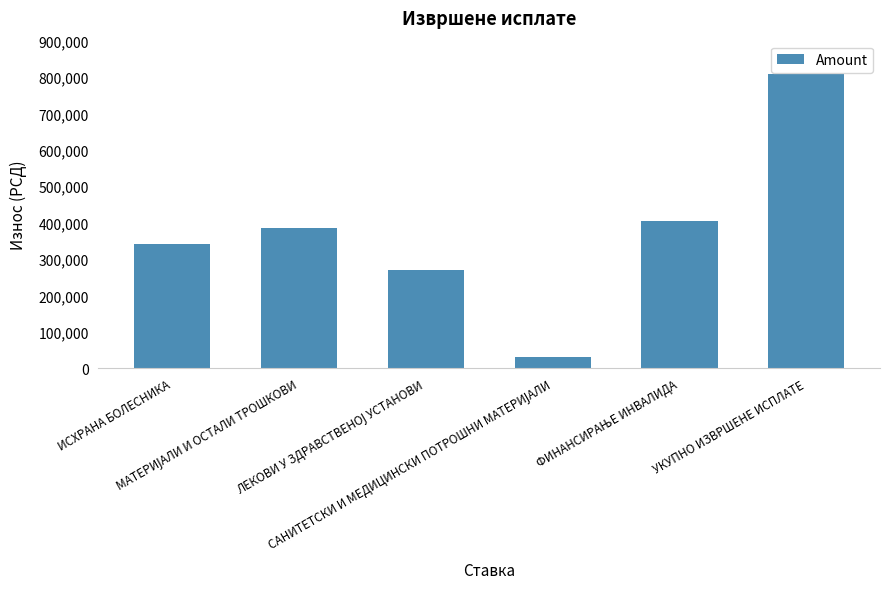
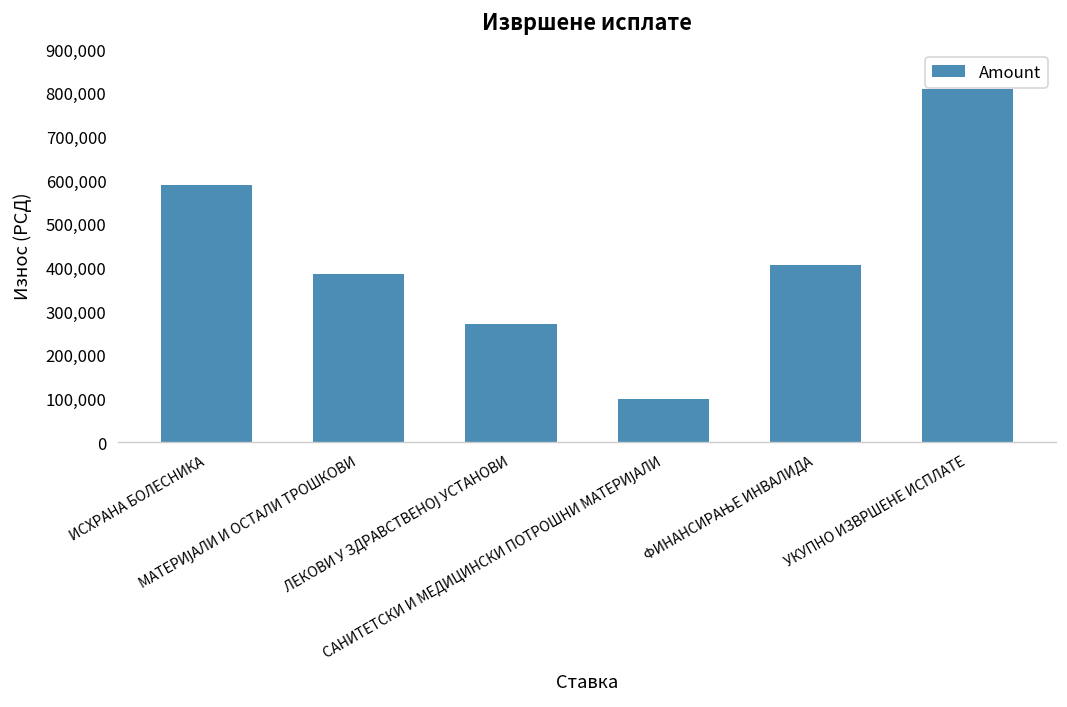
ИСХРАНА БОЛЕСНИКА: 340,000 -> 590,000
САНИТЕТСКИ И МЕДИЦИНСКИ ПОТРОШНИ МАТЕРИЈАЛИ: 30,000 -> 100,000
